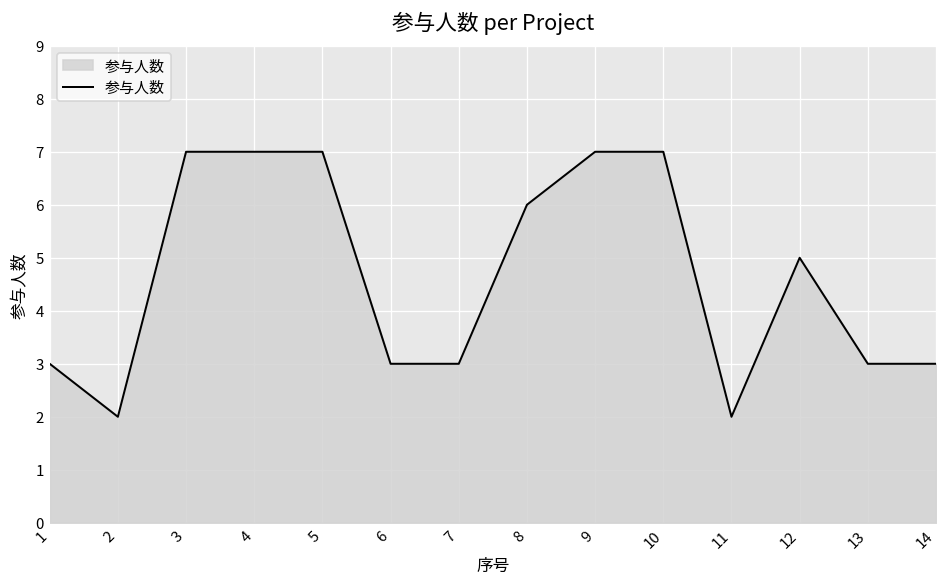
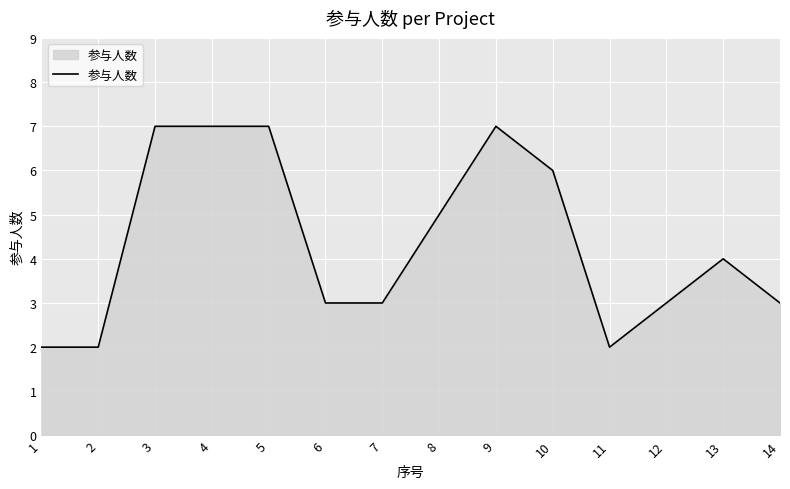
1: 3 -> 2
8: 6 -> 5
10: 7 -> 6
12: 5 -> 3
13: 3 -> 4
